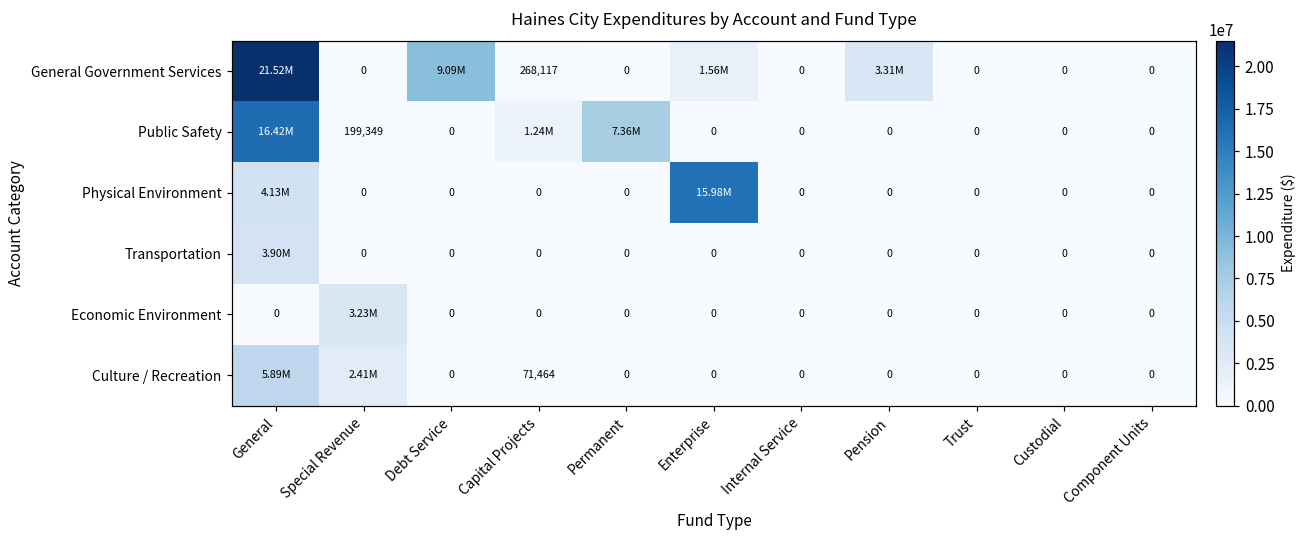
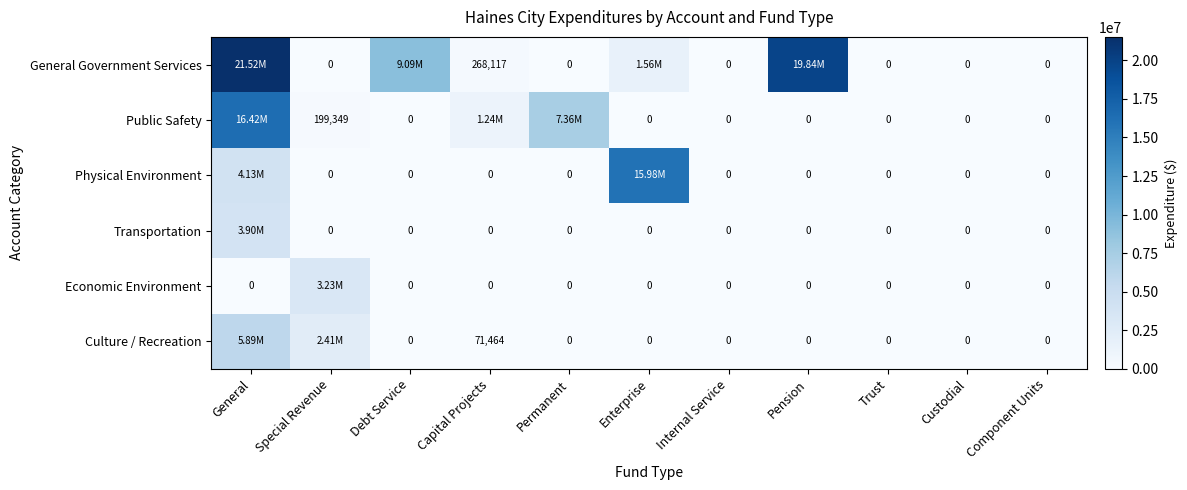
General Government Services, Pension: 3.31M -> 19.84M
